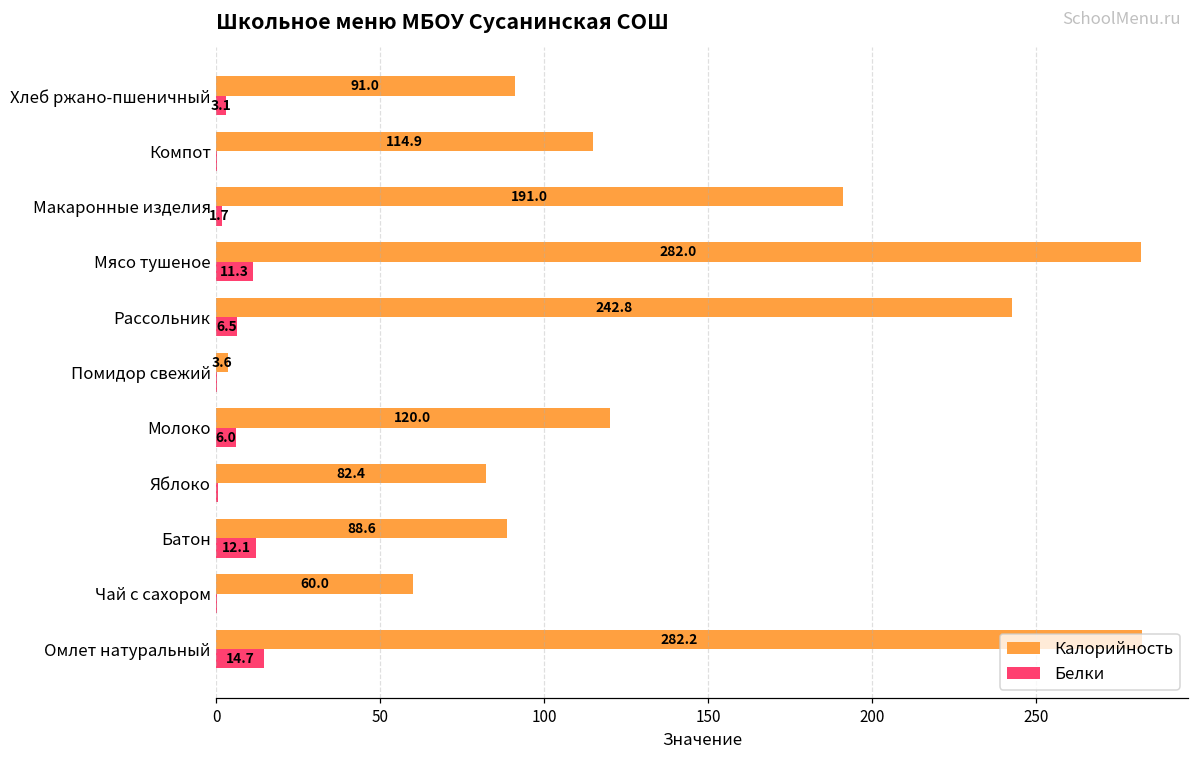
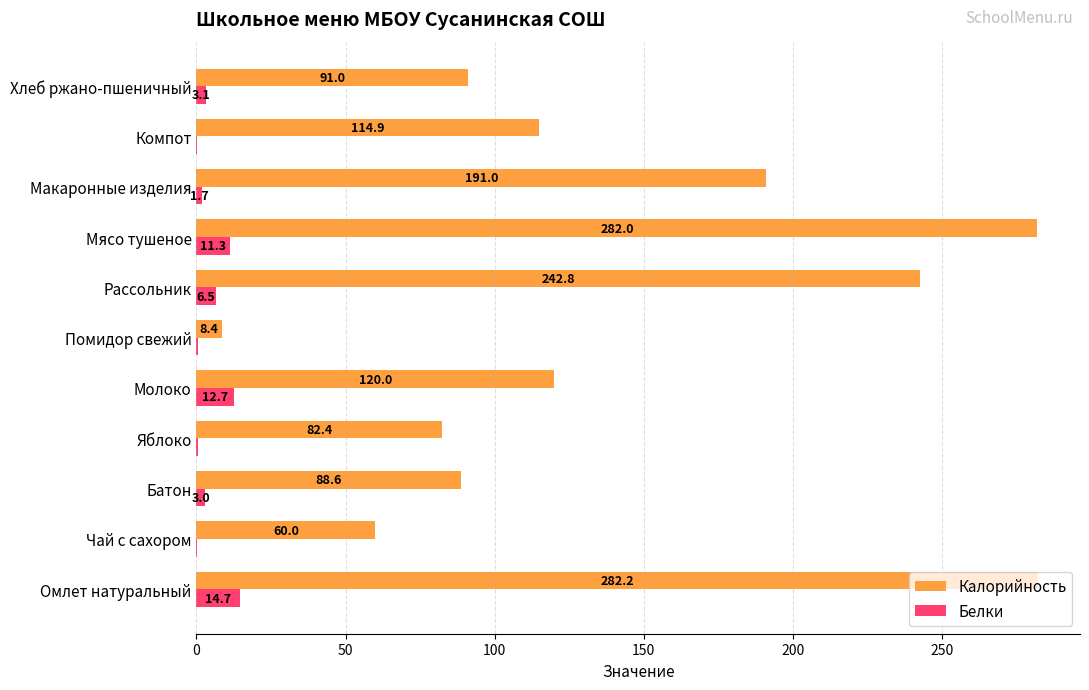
Калорийность, Помидор свежий: 3.6 -> 8.4
Белки, Молоко: 6.0 -> 12.7
Белки, Батон: 12.1 -> 3.0
